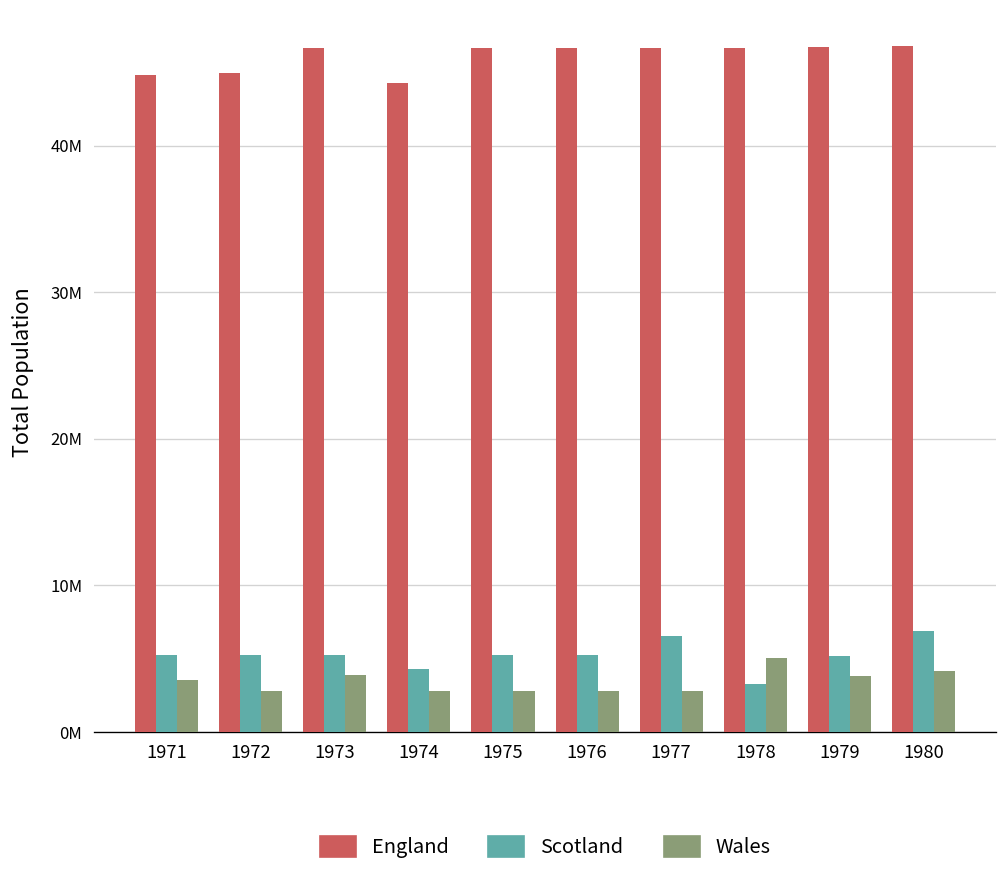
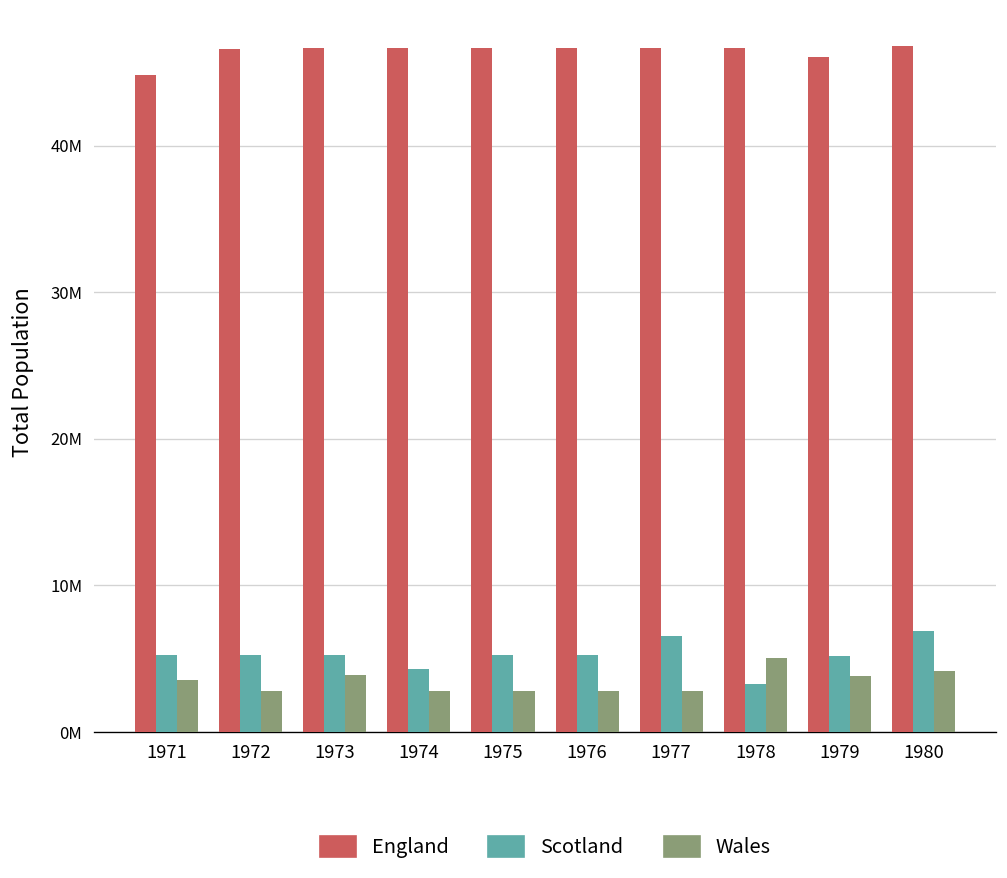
England, 1972: 45000000 -> 46600000
England, 1974: 44300000 -> 46700000
England, 1979: 46700000 -> 46000000
